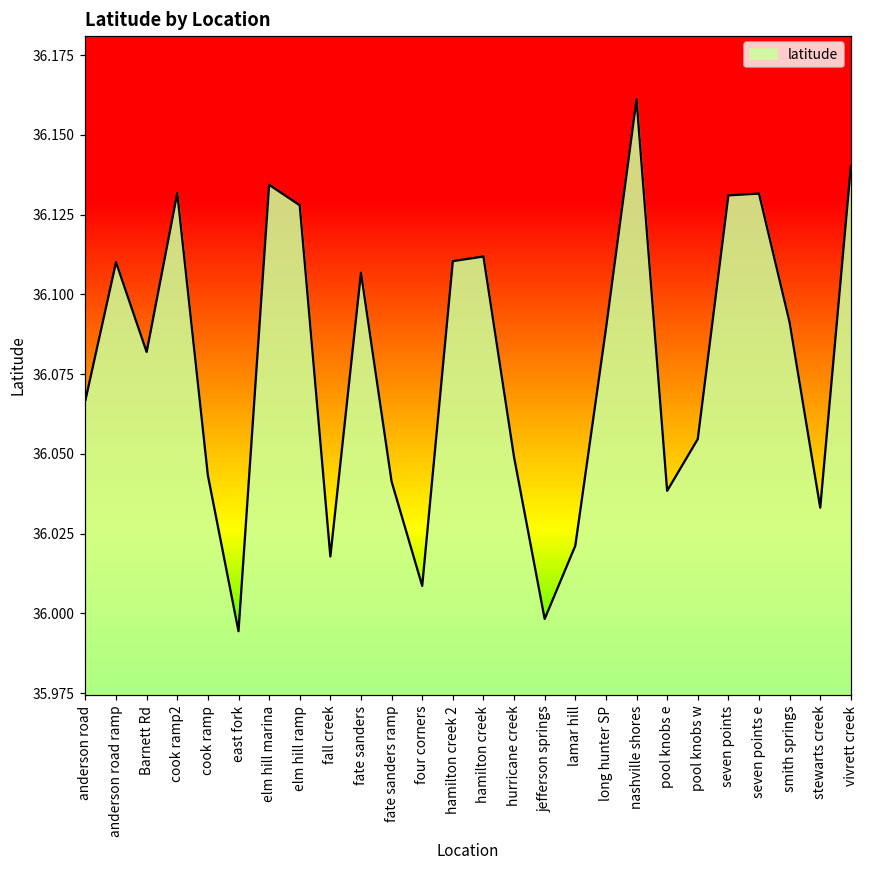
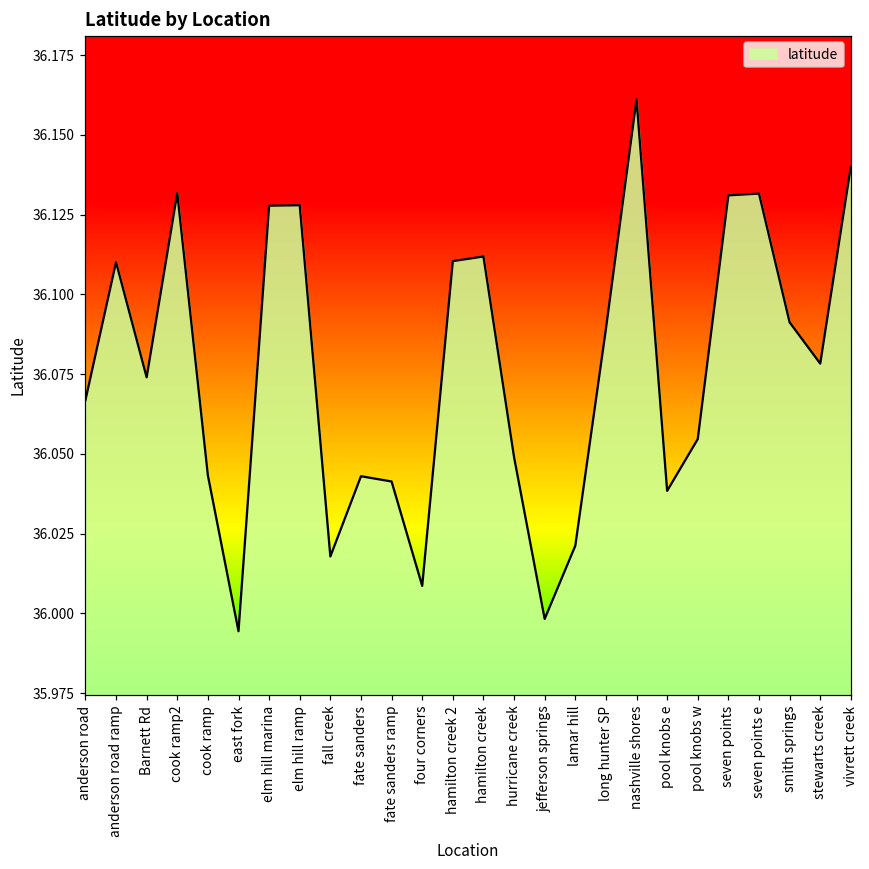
Barnett Rd: 36.082 -> 36.074
elm hill marina: 36.134 -> 36.128
fate sanders: 36.107 -> 36.043
stewarts creek: 36.033 -> 36.078
